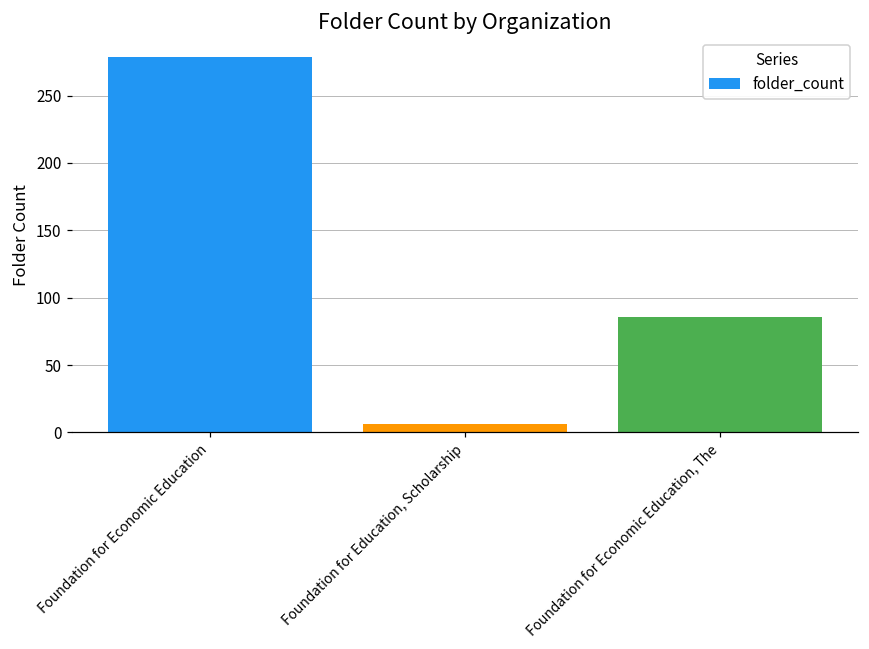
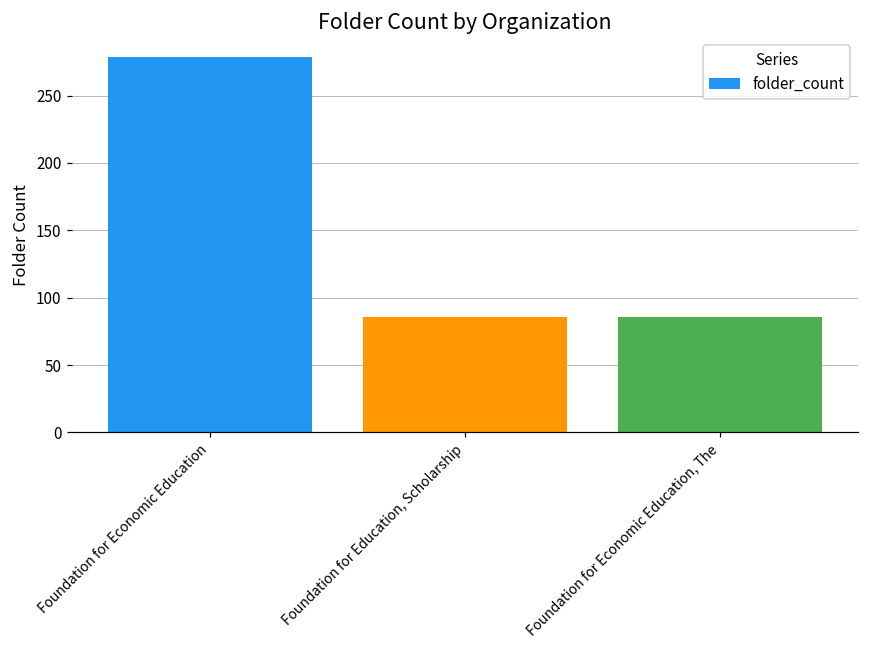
Foundation for Education, Scholarship: 6 -> 86
